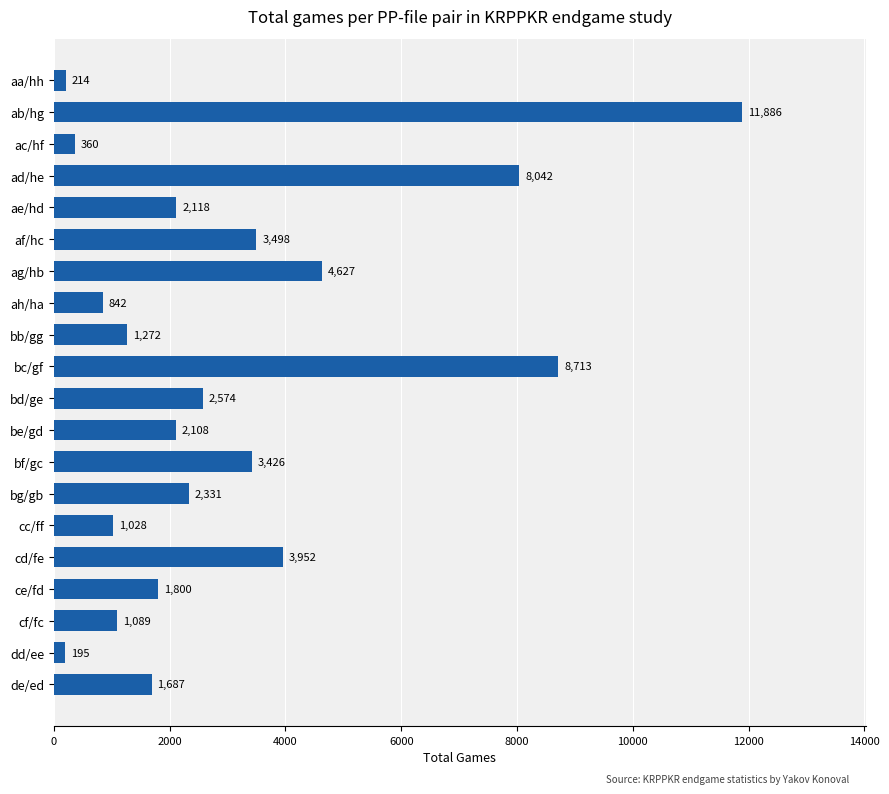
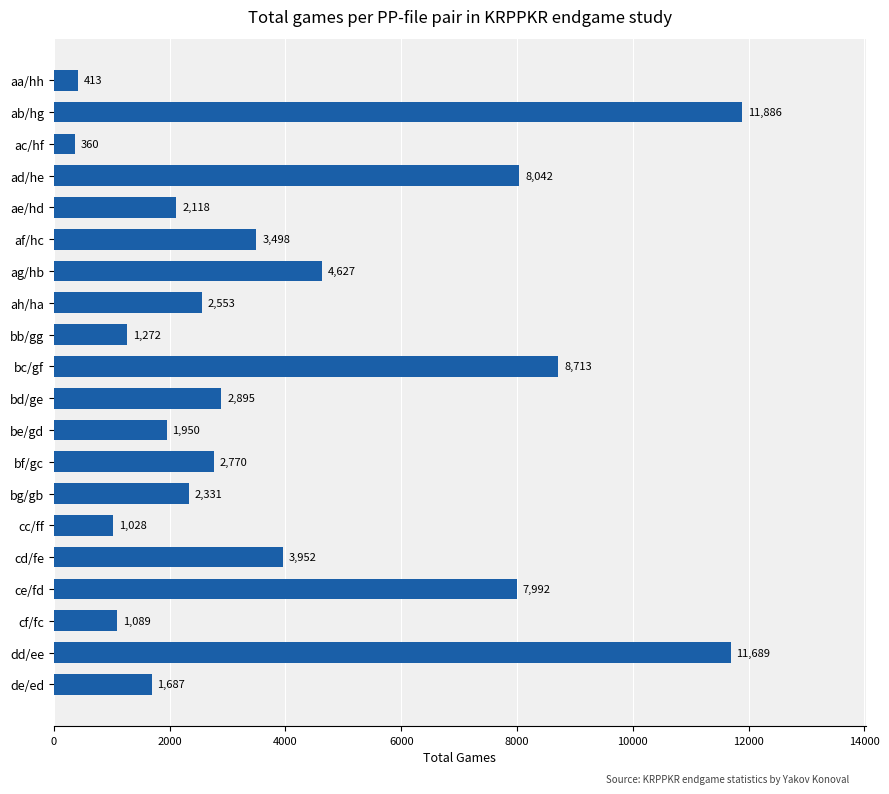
aa/hh: 214 -> 413
ah/ha: 842 -> 2,553
bd/ge: 2,574 -> 2,895
be/gd: 2,108 -> 1,950
bf/gc: 3,426 -> 2,770
ce/fd: 1,800 -> 7,992
dd/ee: 195 -> 11,689
